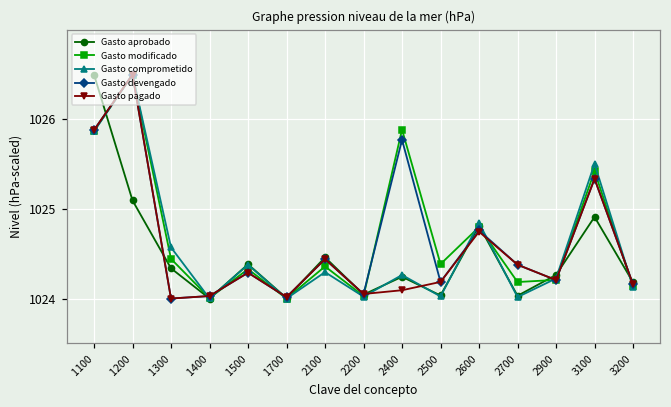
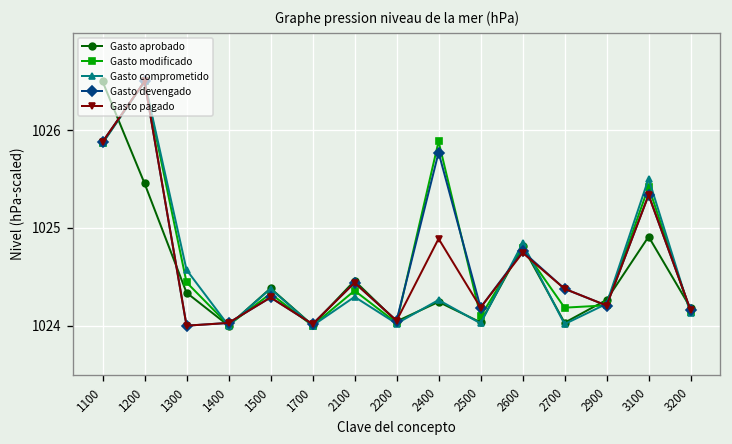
Gasto aprobado, 1200: 1025.1 -> 1025.5
Gasto pagado, 2400: 1024.1 -> 1024.9
Gasto modificado, 2500: 1024.4 -> 1024.1
